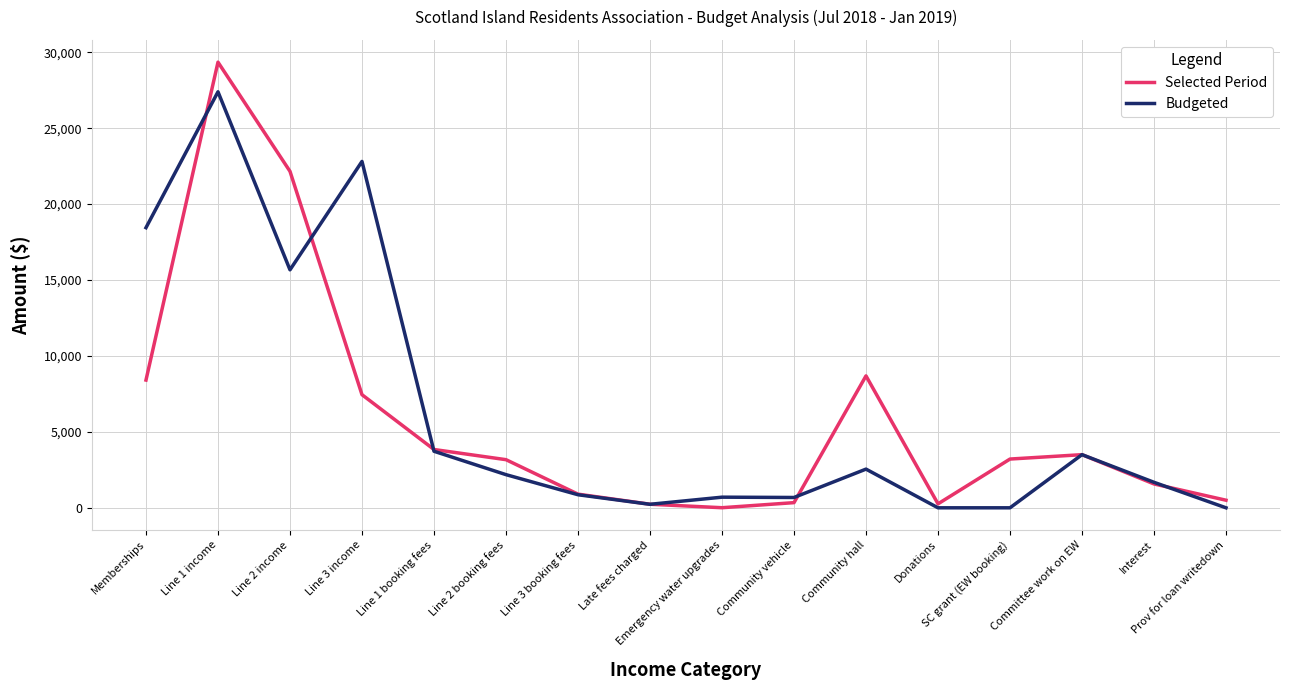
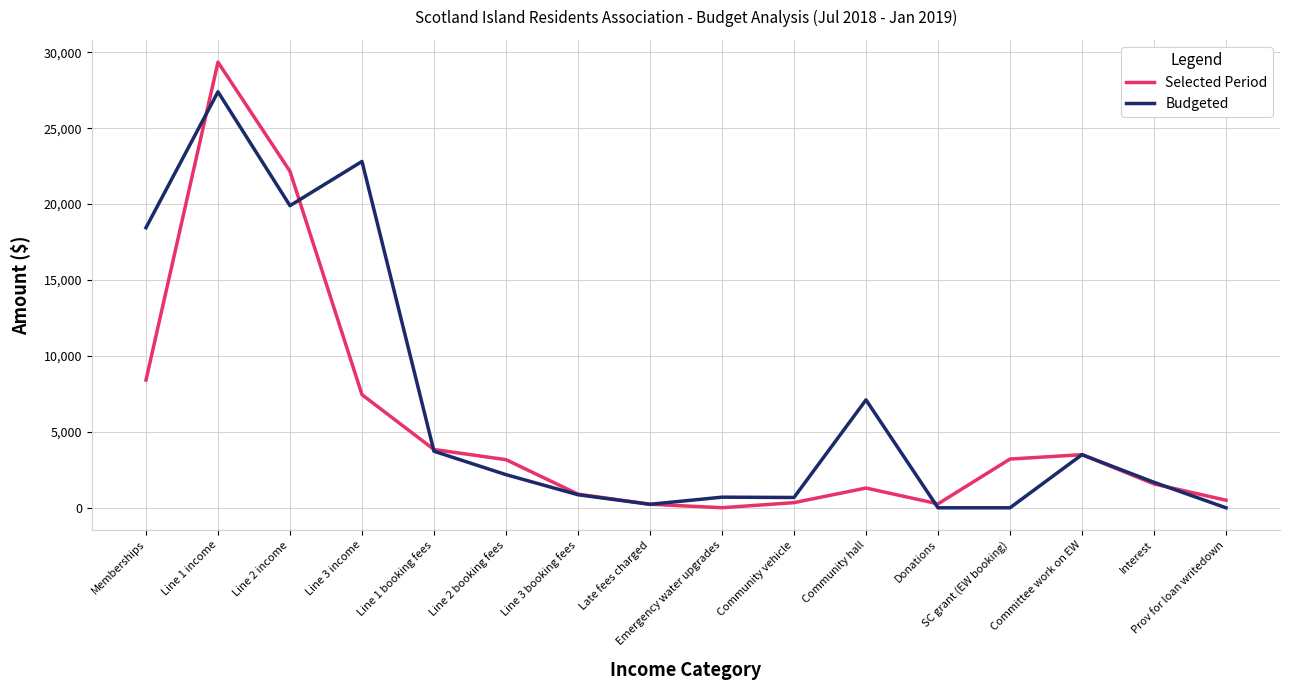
Budgeted, Line 2 income: 15,700 -> 19,900
Selected Period, Community hall: 8,700 -> 1,300
Budgeted, Community hall: 2,500 -> 7,100
